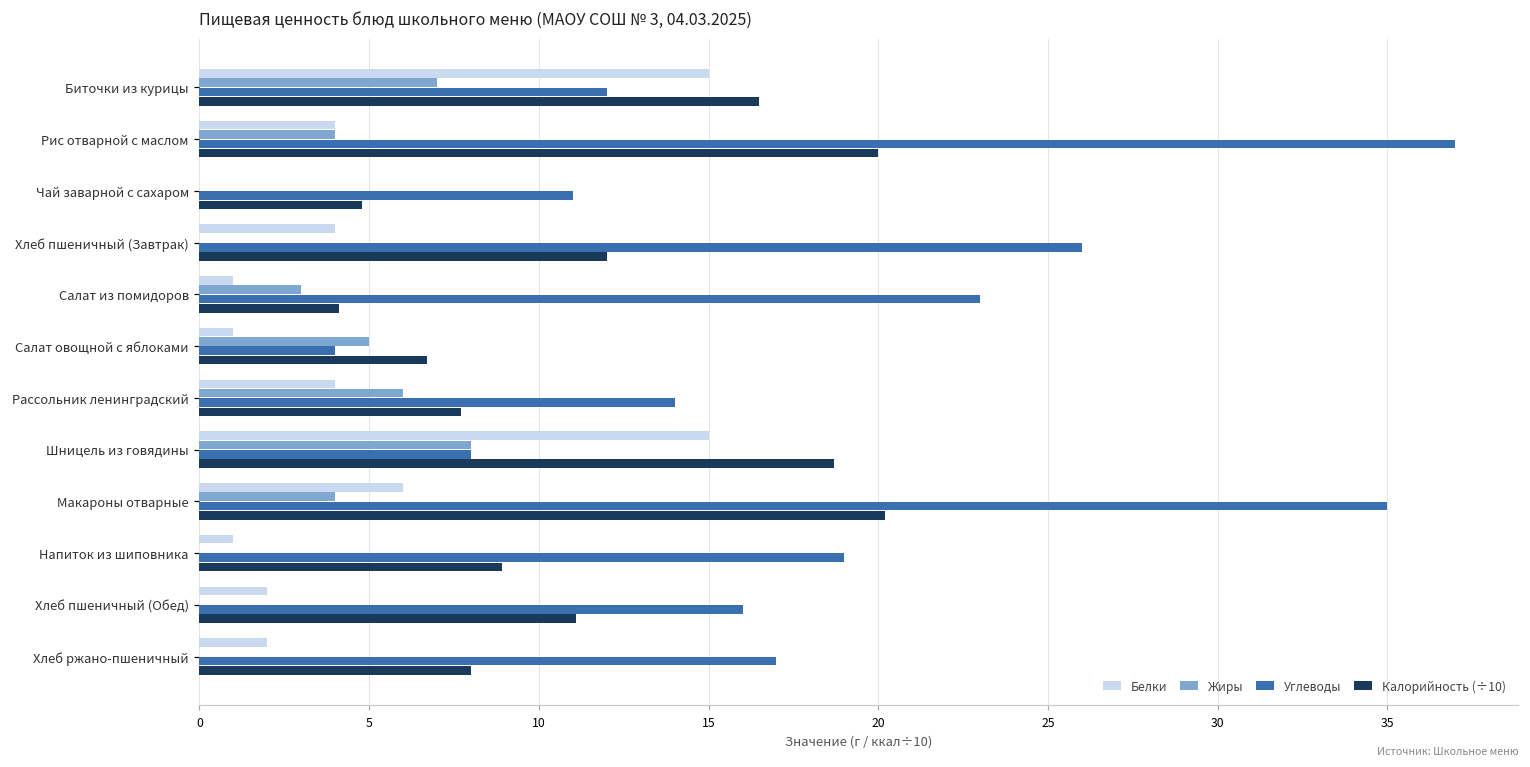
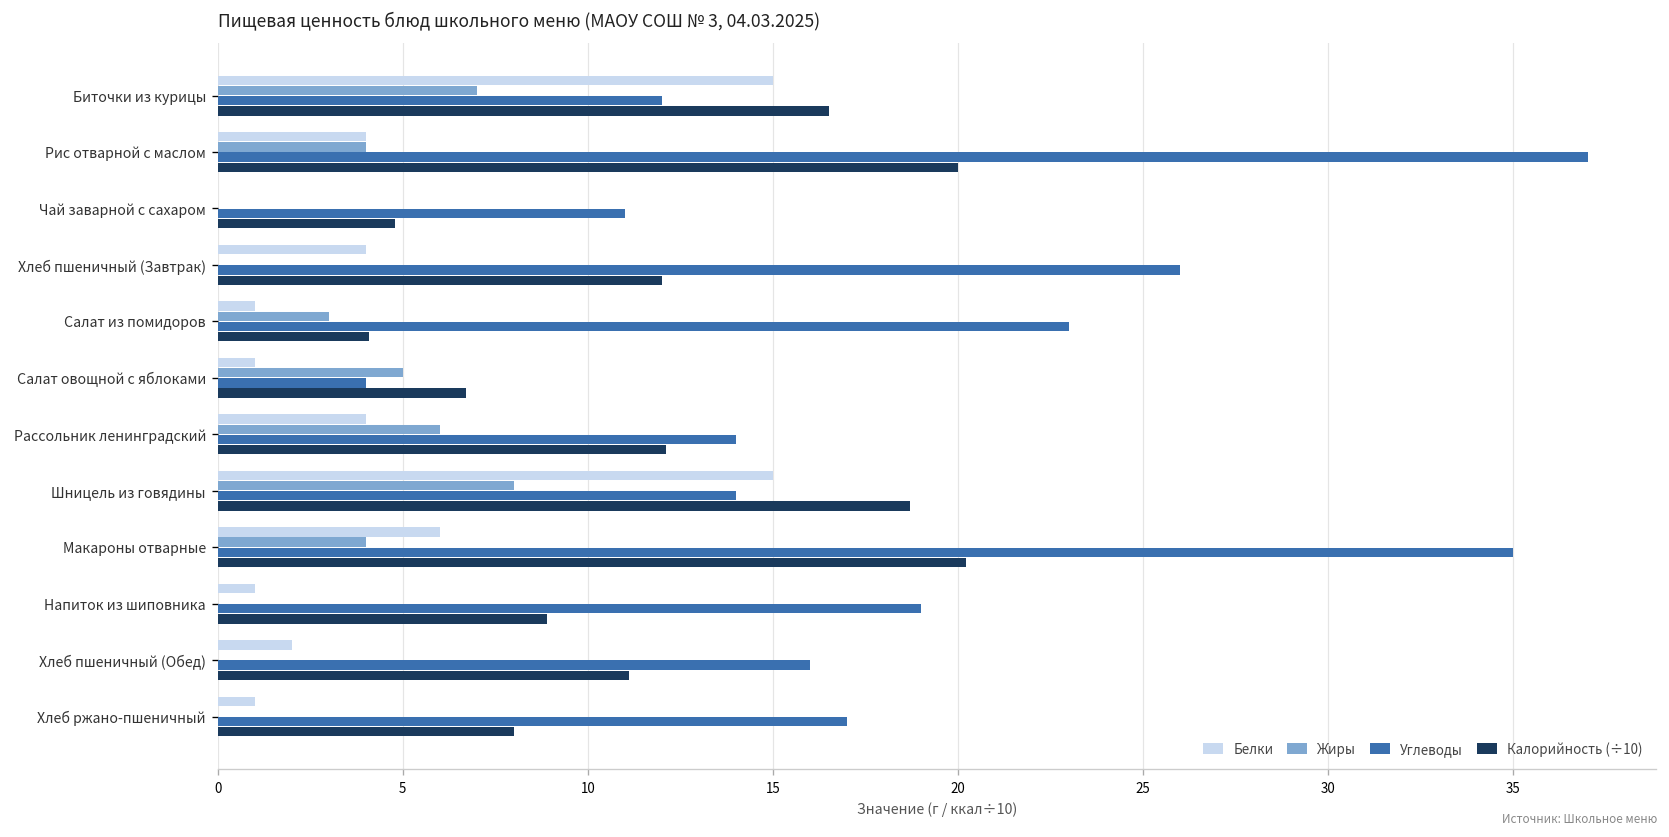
Калорийность (÷10), Рассольник ленинградский: 7.7 -> 12.1
Углеводы, Шницель из говядины: 8 -> 14
Белки, Хлеб ржано-пшеничный: 2 -> 1
